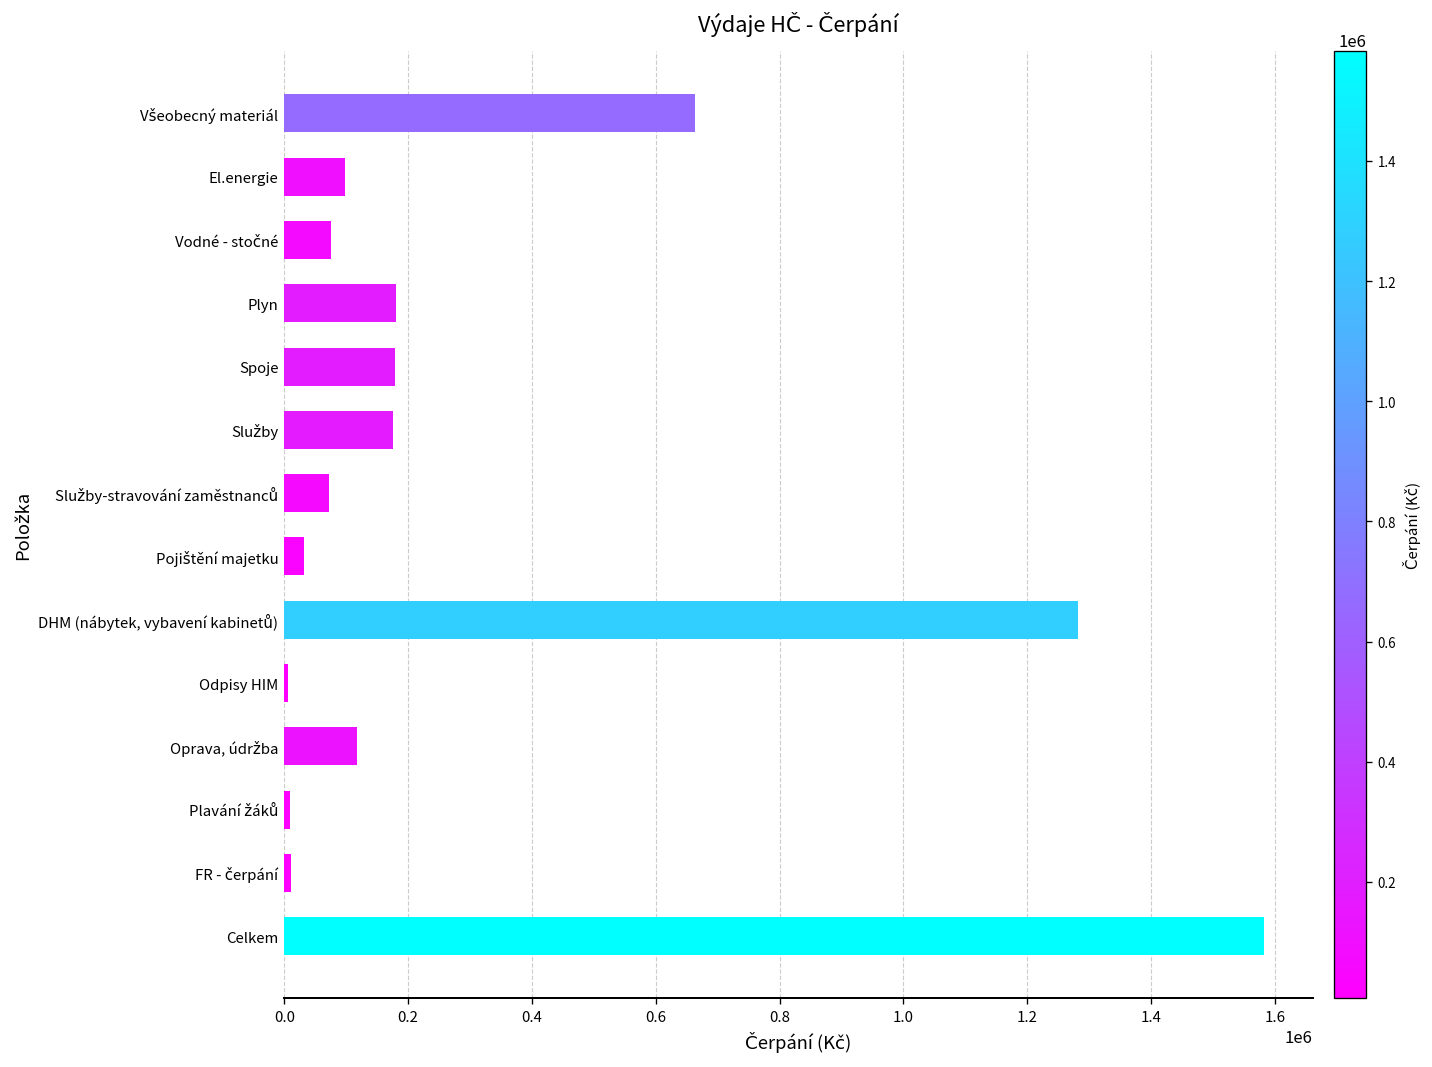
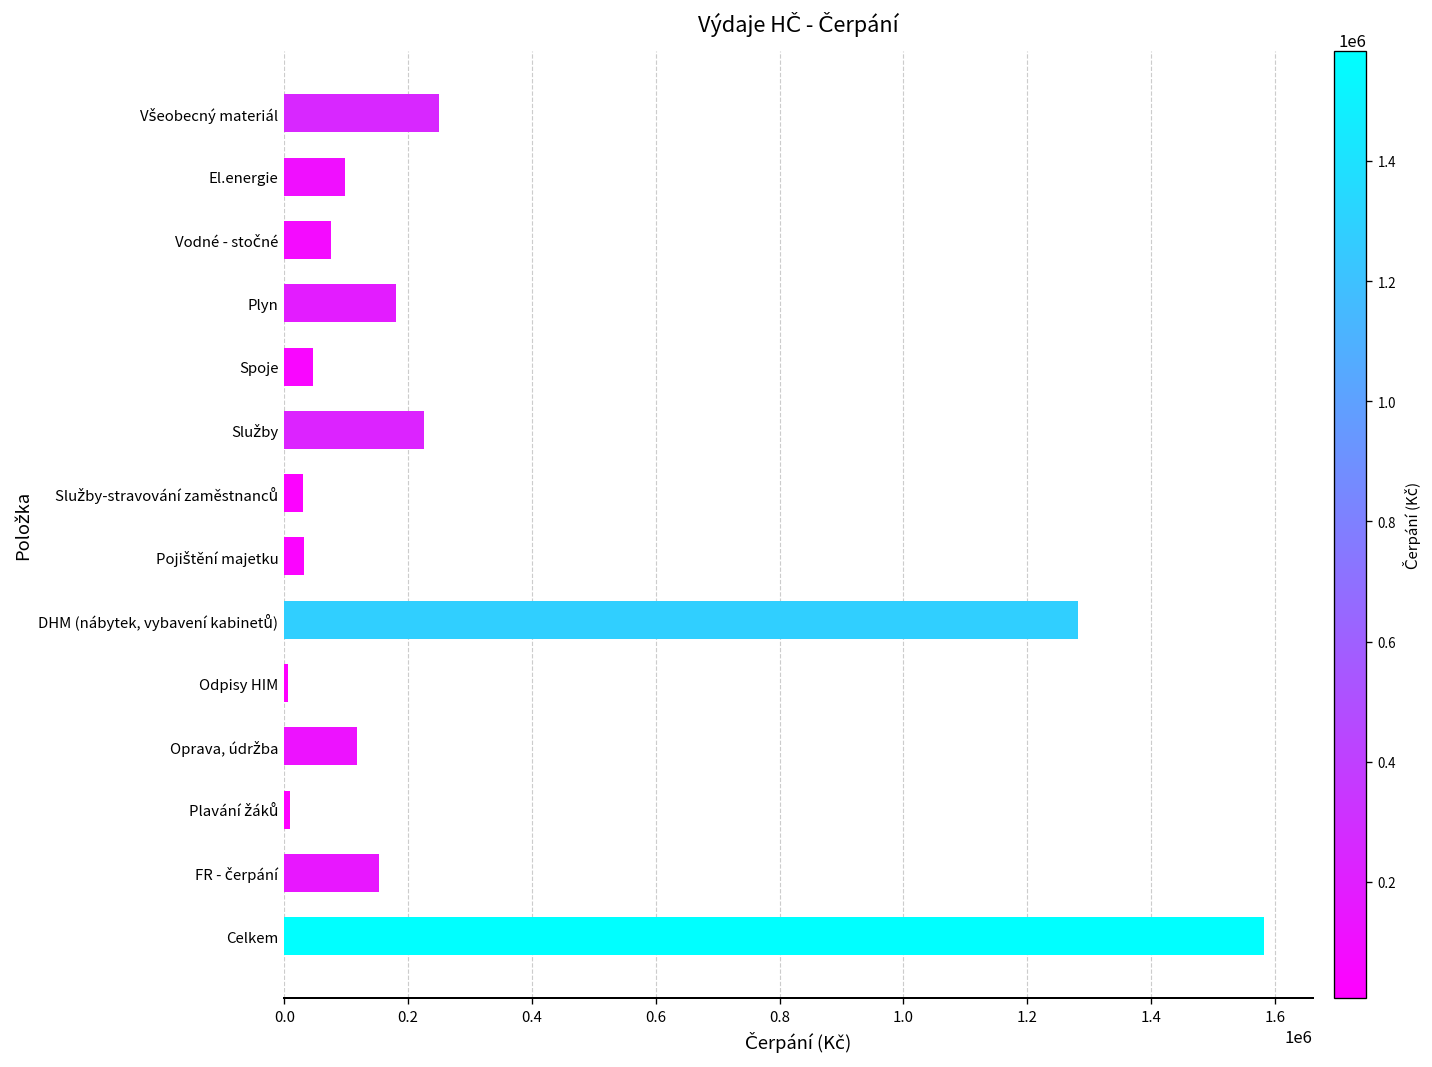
Všeobecný materiál: 660000 -> 250000
Spoje: 180000 -> 50000
Služby: 180000 -> 220000
Služby-stravování zaměstnanců: 70000 -> 30000
FR - čerpání: 10000 -> 150000
